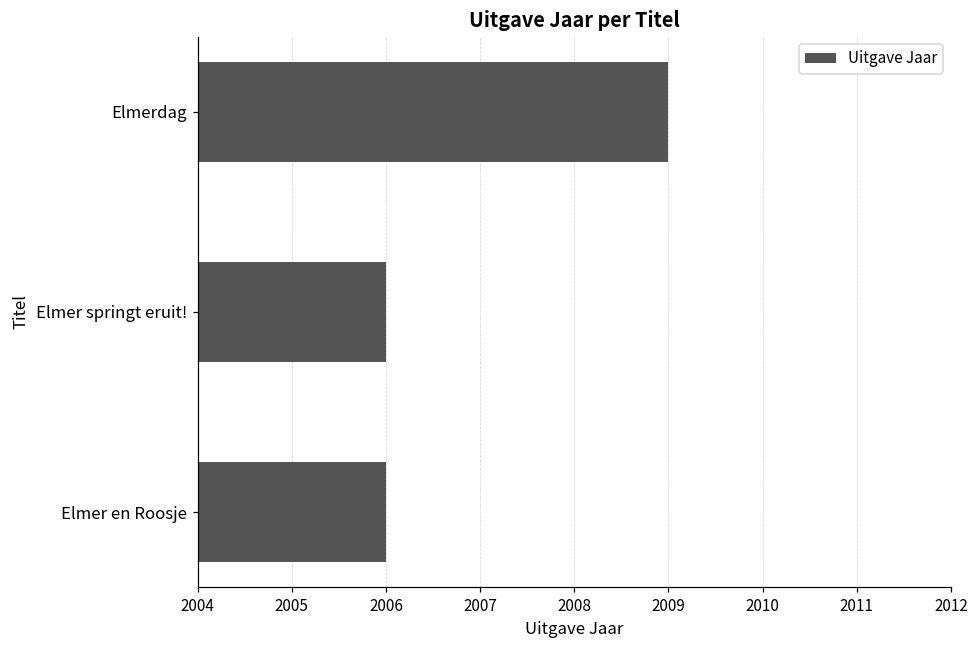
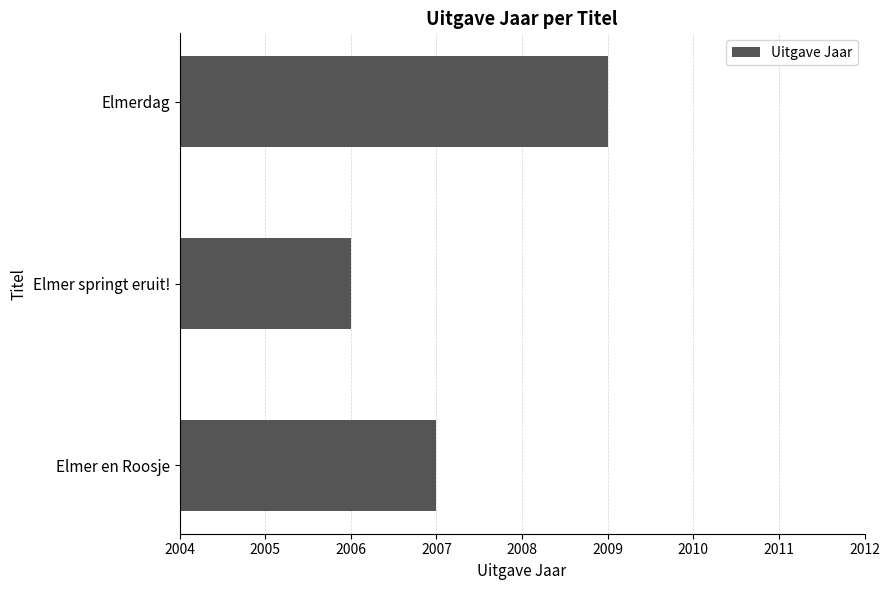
Elmer en Roosje: 2006 -> 2007
